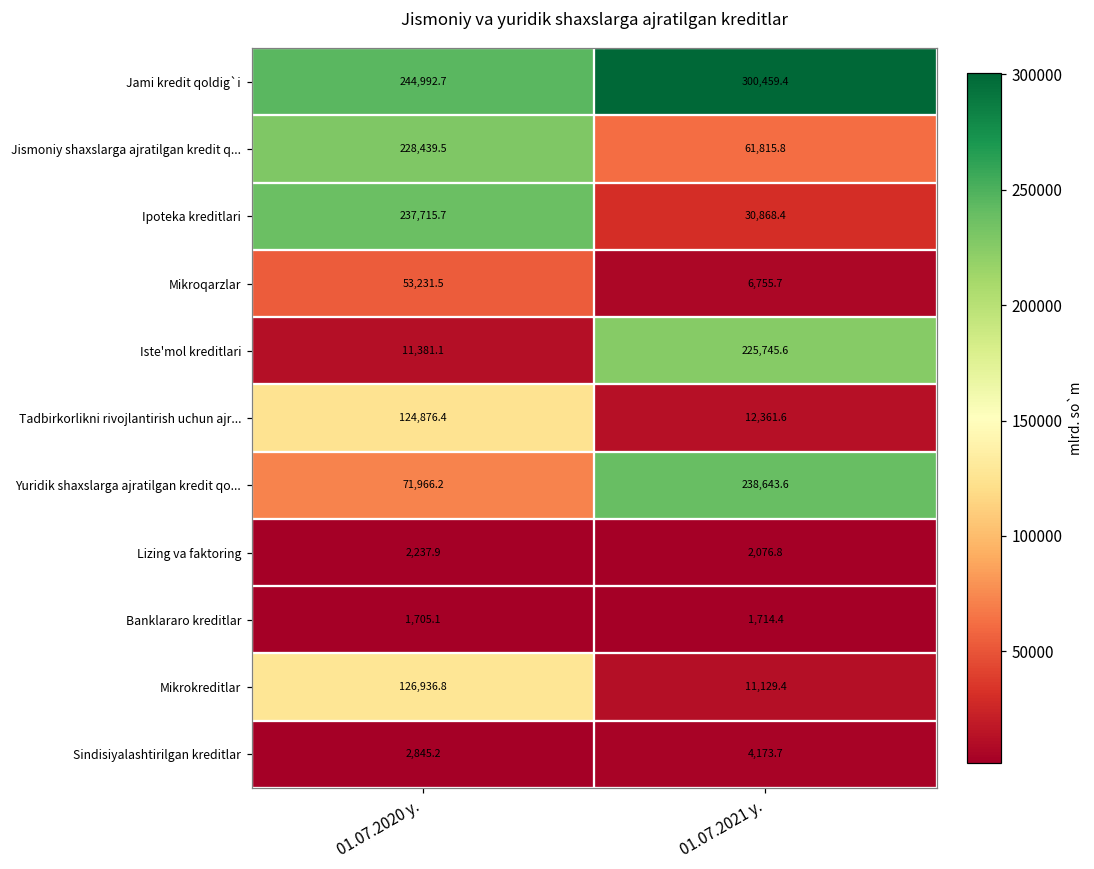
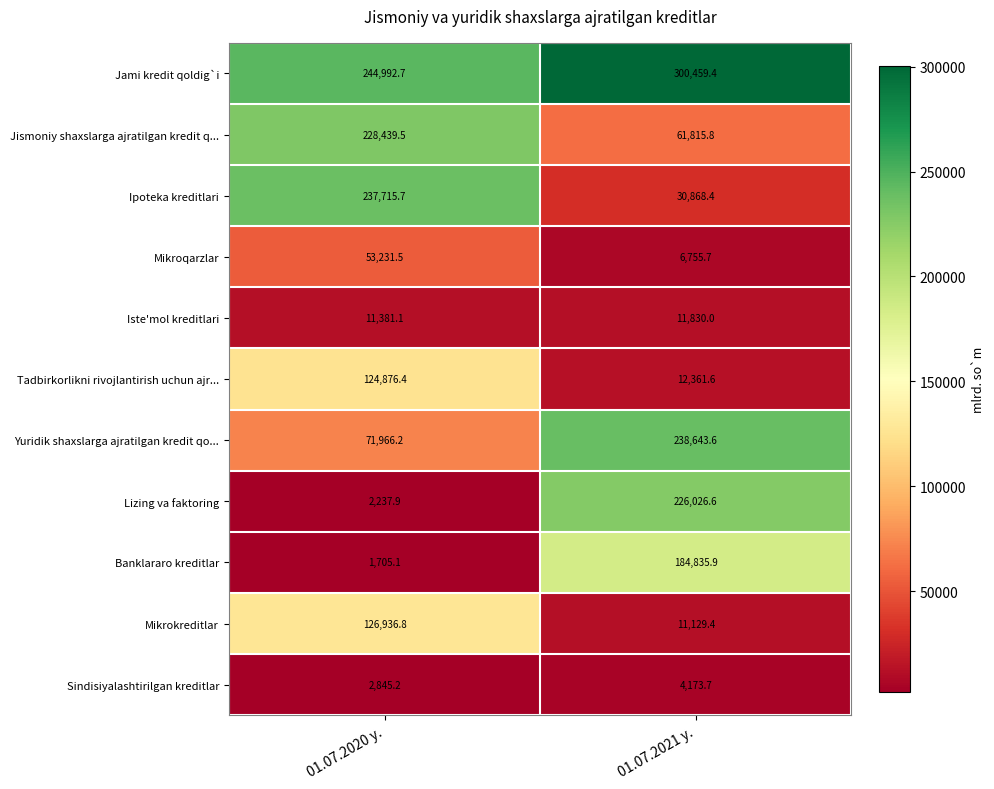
Iste'mol kreditlari, 01.07.2021 y.: 225,745.6 -> 11,830.0
Lizing va faktoring, 01.07.2021 y.: 2,076.8 -> 226,026.6
Banklararo kreditlar, 01.07.2021 y.: 1,714.4 -> 184,835.9
